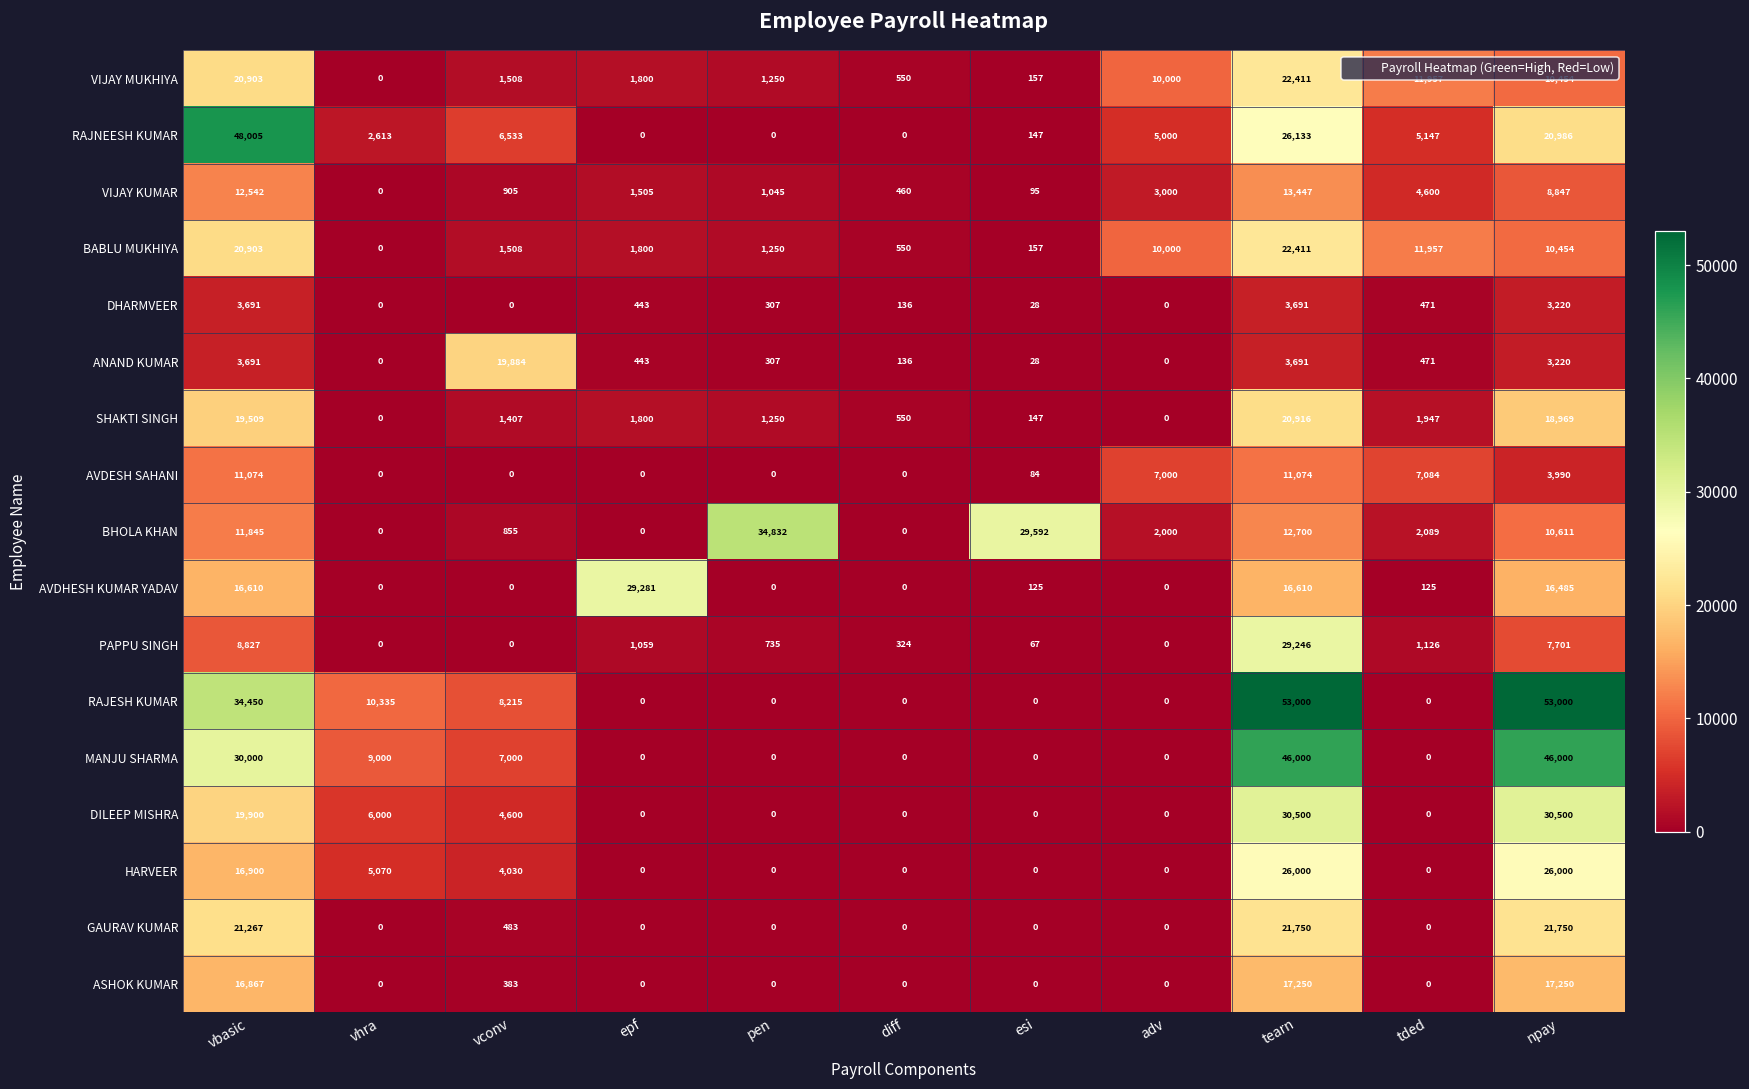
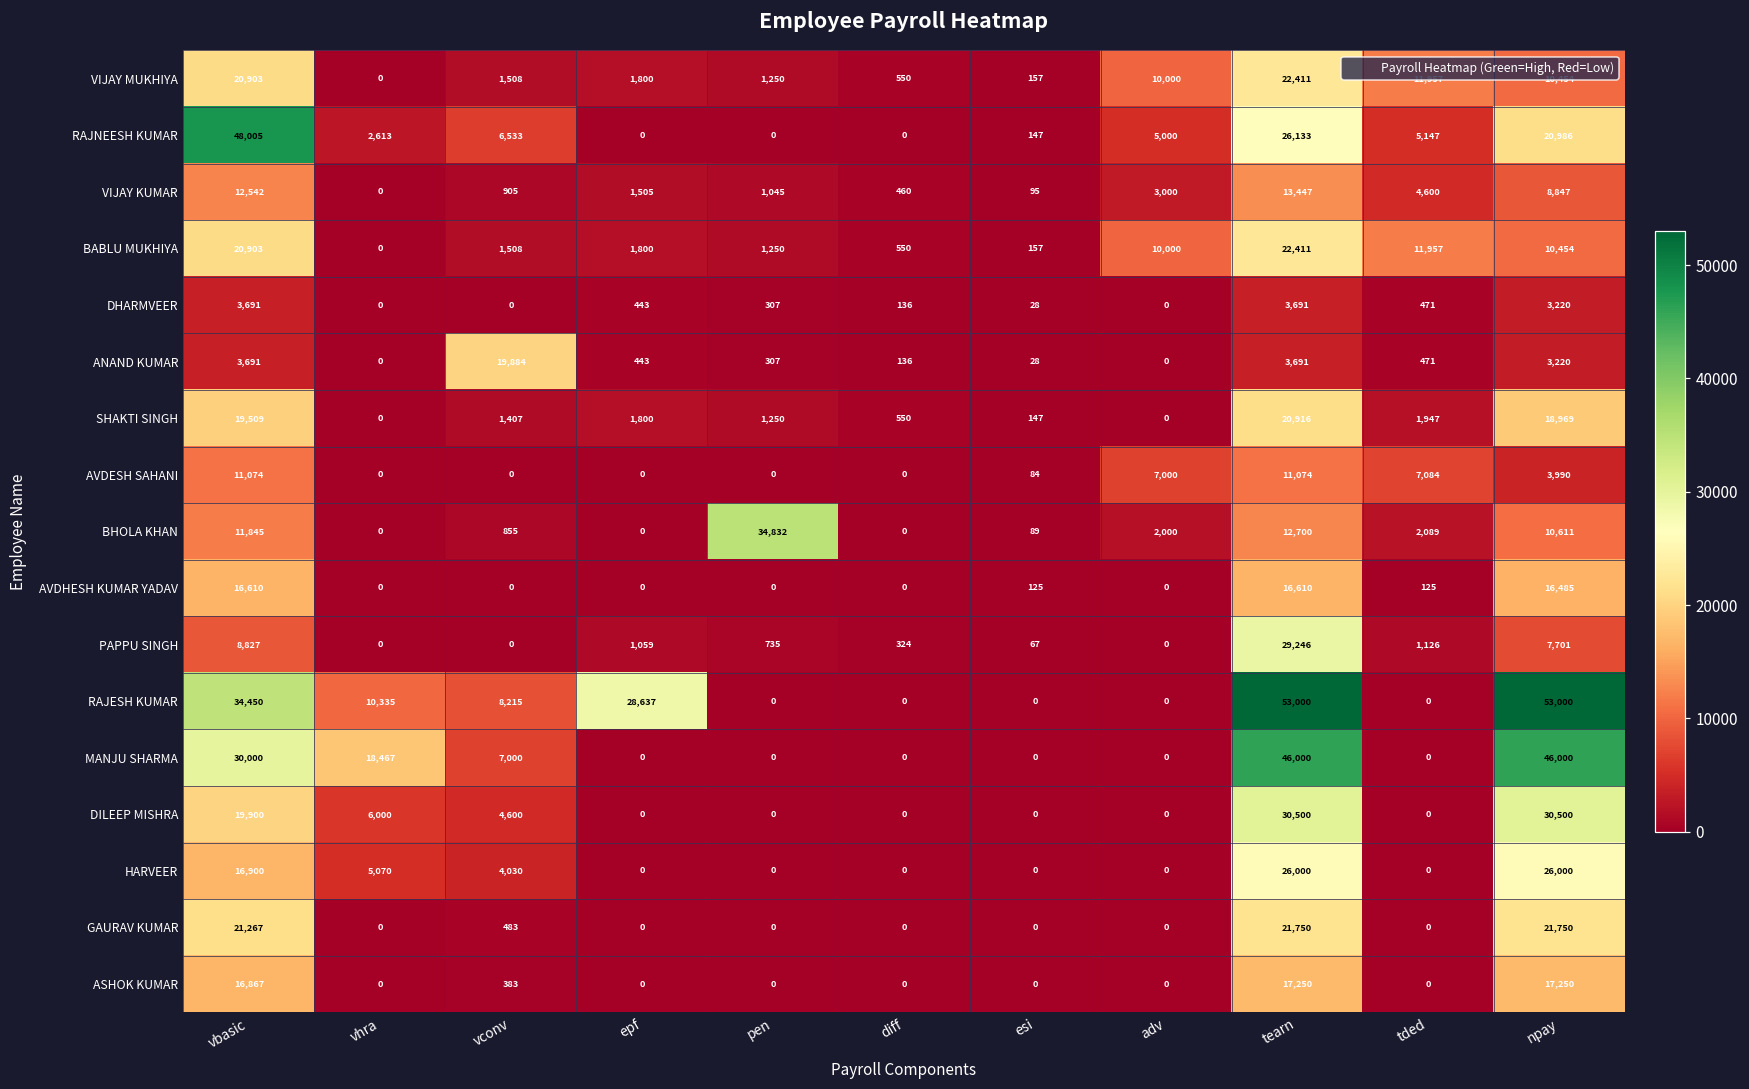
BHOLA KHAN, esi: 29,592 -> 89
AVDHESH KUMAR YADAV, epf: 29,281 -> 0
RAJESH KUMAR, epf: 0 -> 28,637
MANJU SHARMA, vhra: 9,000 -> 18,467
